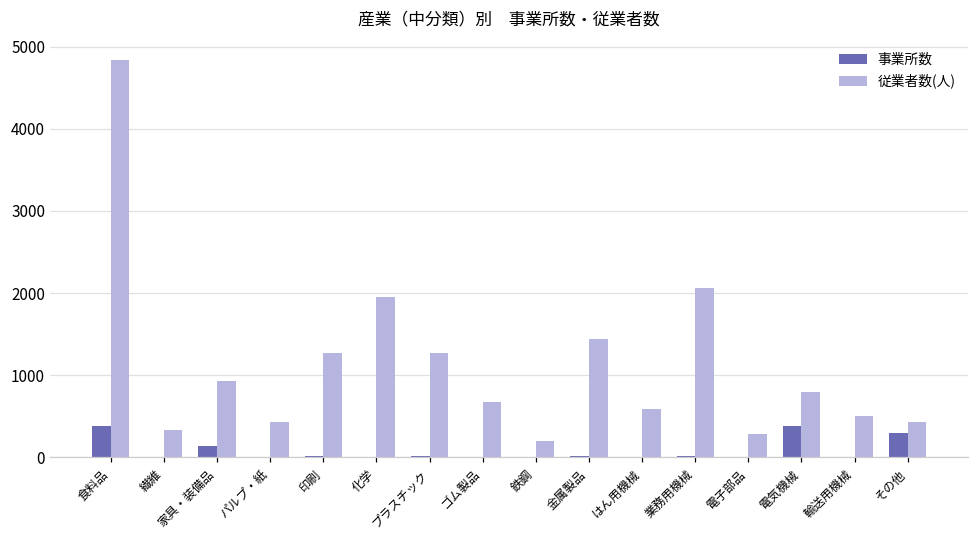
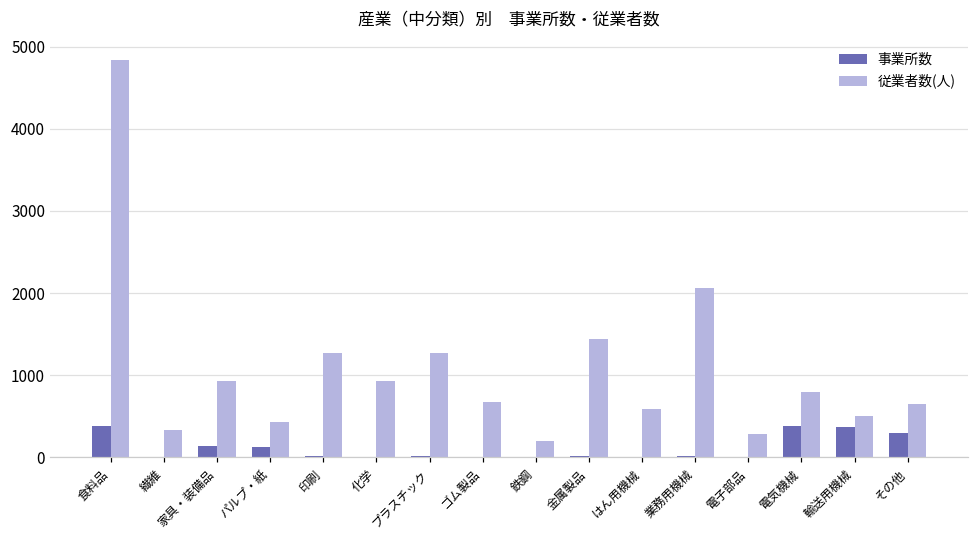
事業所数, パルプ・紙: 0 -> 100
従業者数(人), 化学: 2000 -> 900
事業所数, 輸送用機械: 0 -> 400
従業者数(人), その他: 400 -> 700
